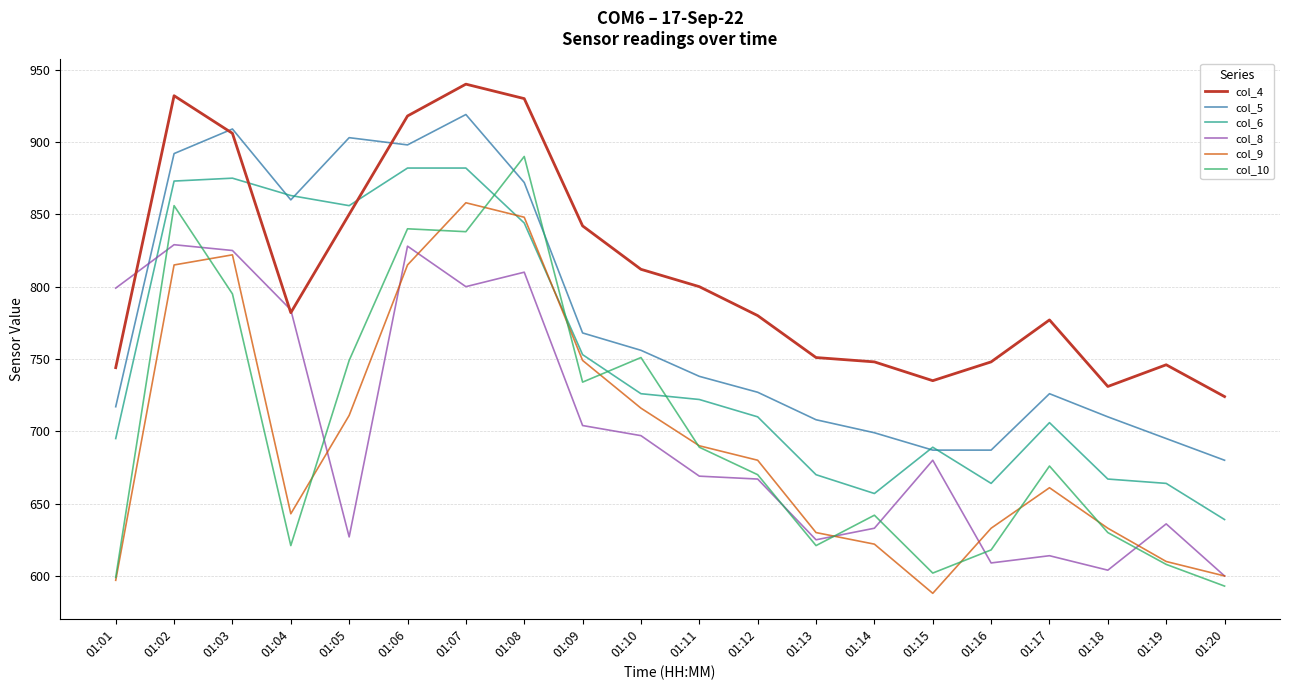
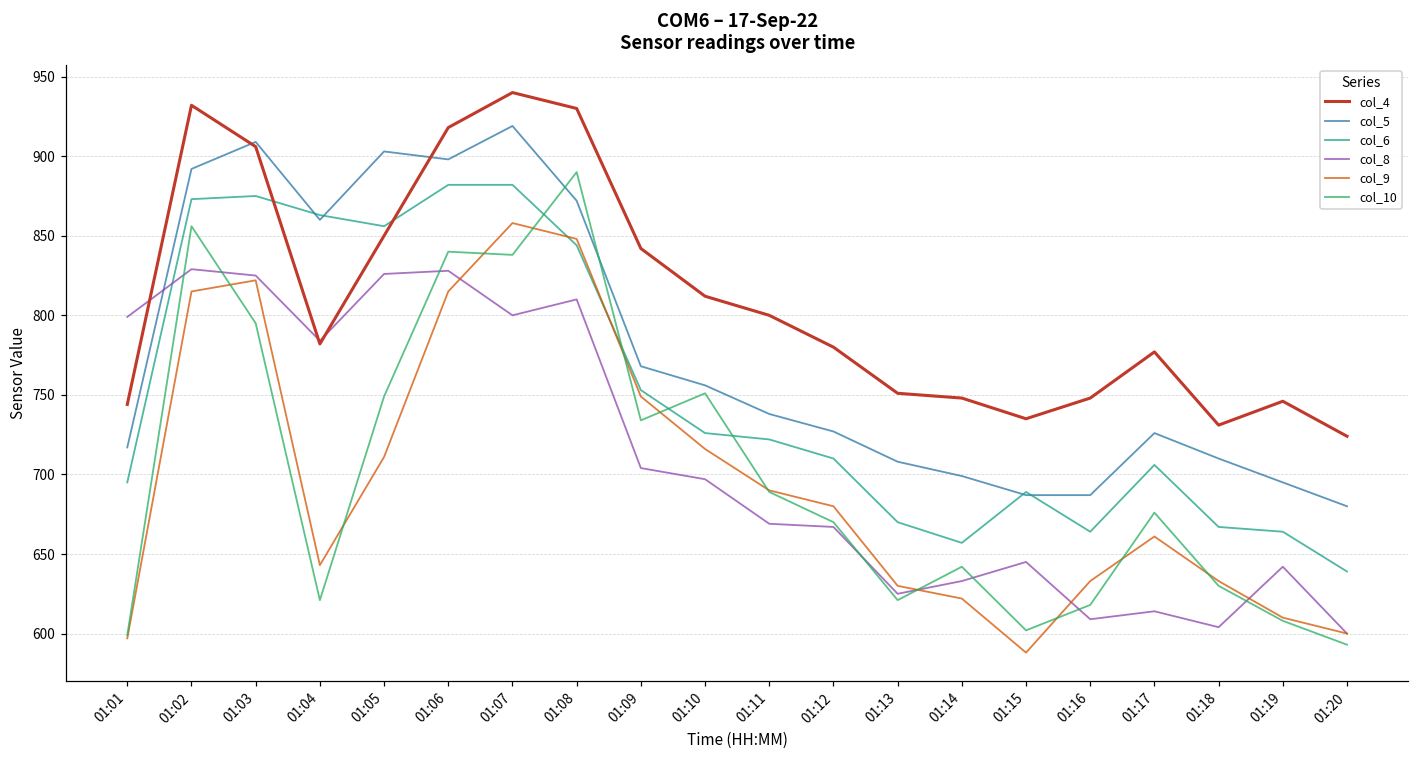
col_8, 01:05: 627 -> 826
col_8, 01:15: 680 -> 645
col_8, 01:19: 636 -> 642
